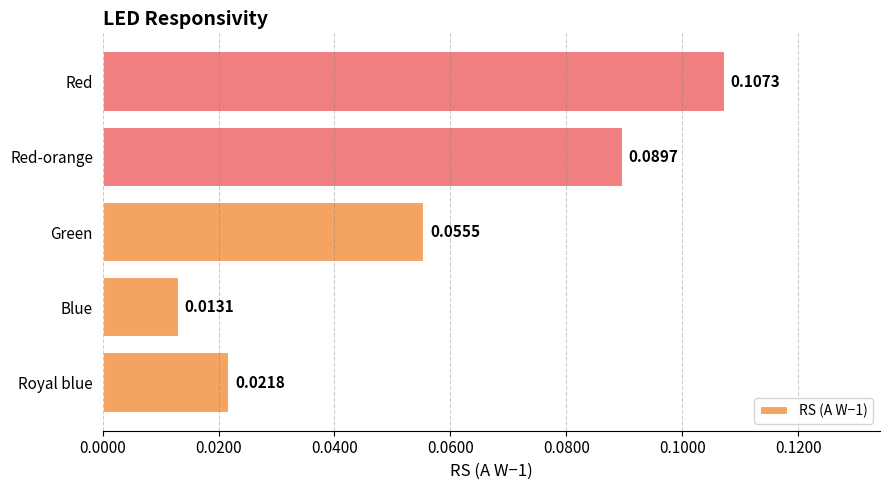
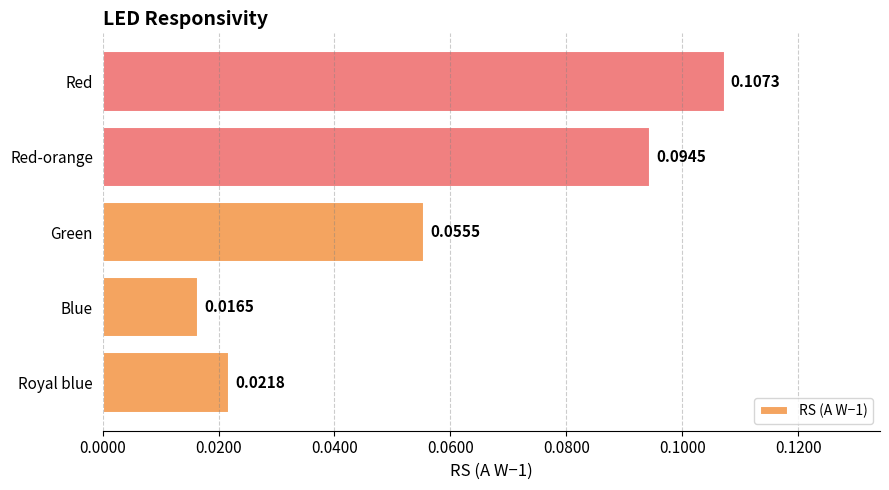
Red-orange: 0.0897 -> 0.0945
Blue: 0.0131 -> 0.0165
